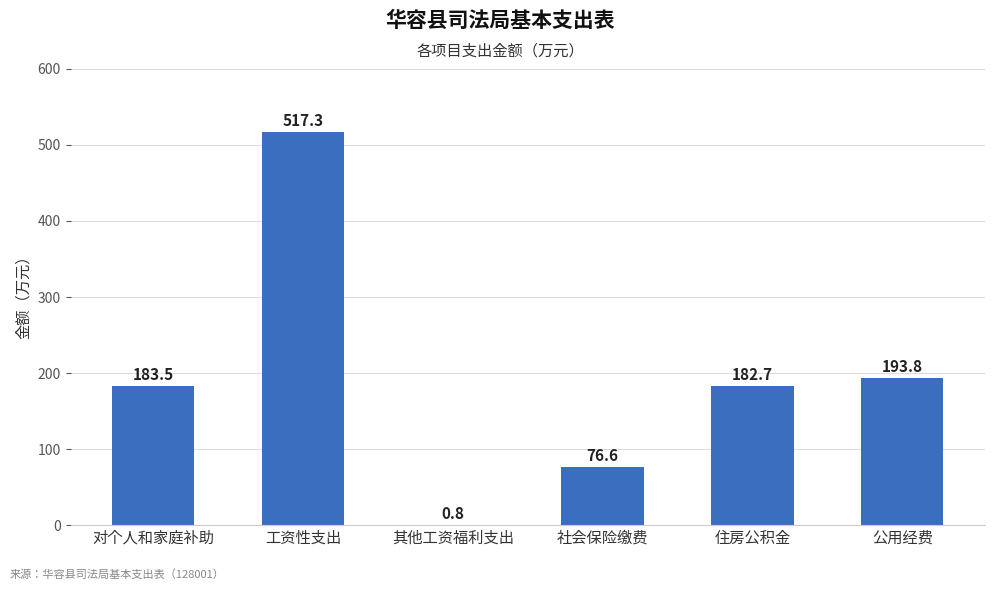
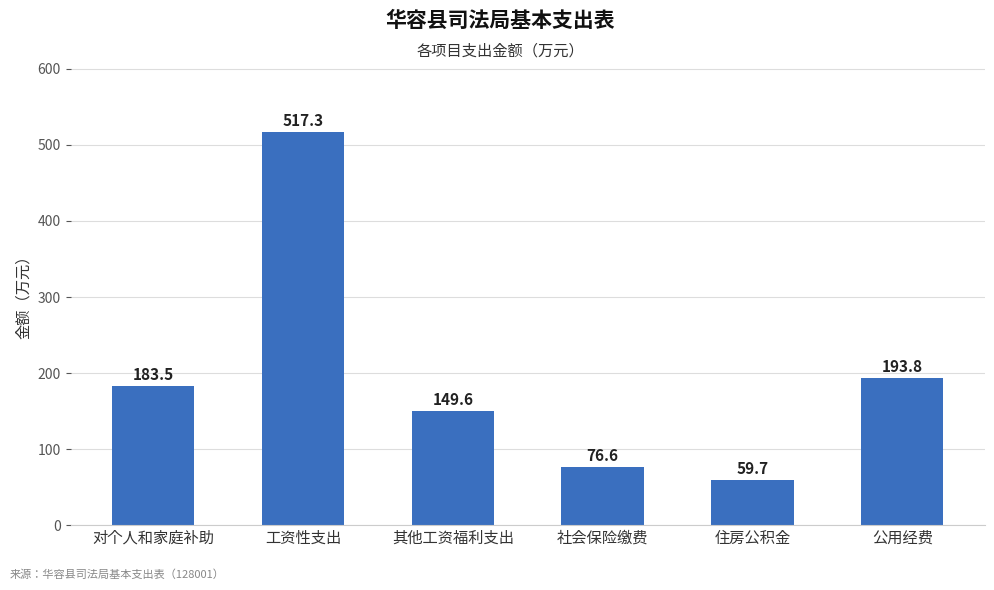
其他工资福利支出: 0.8 -> 149.6
住房公积金: 182.7 -> 59.7
